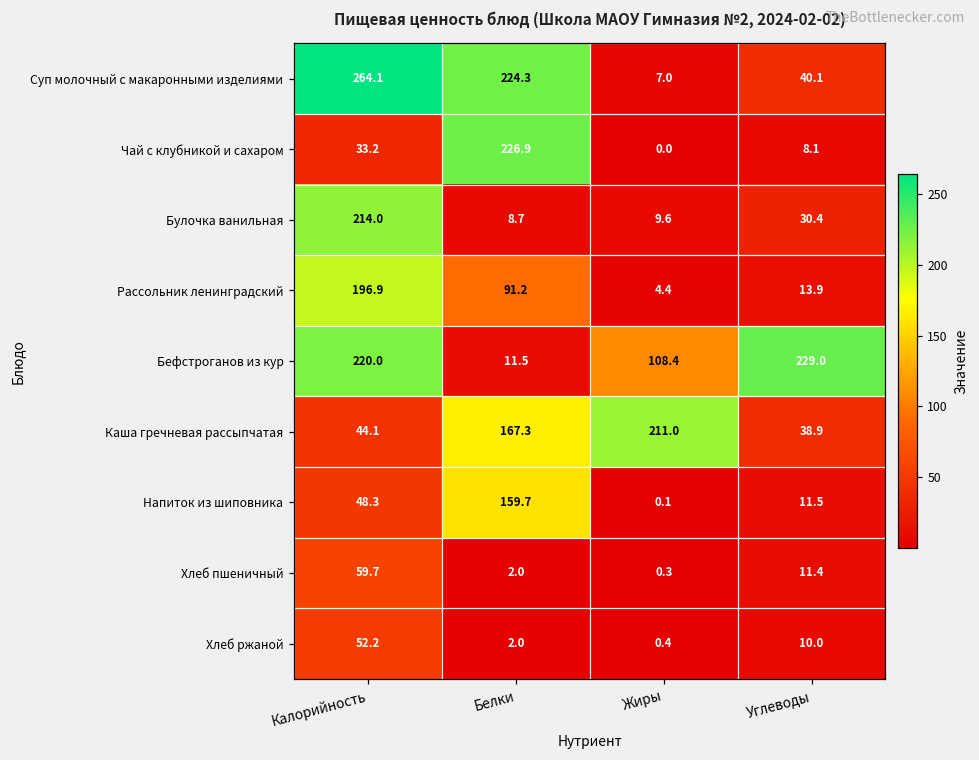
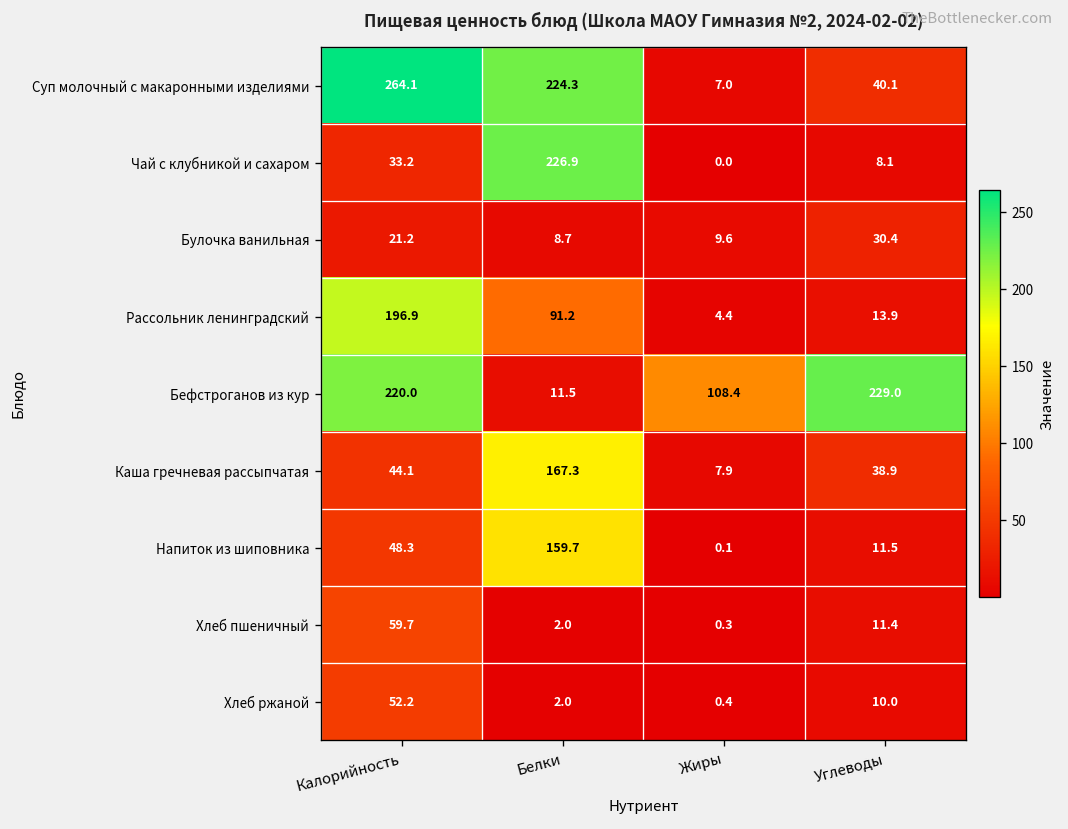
Булочка ванильная, Калорийность: 214.0 -> 21.2
Каша гречневая рассыпчатая, Жиры: 211.0 -> 7.9
